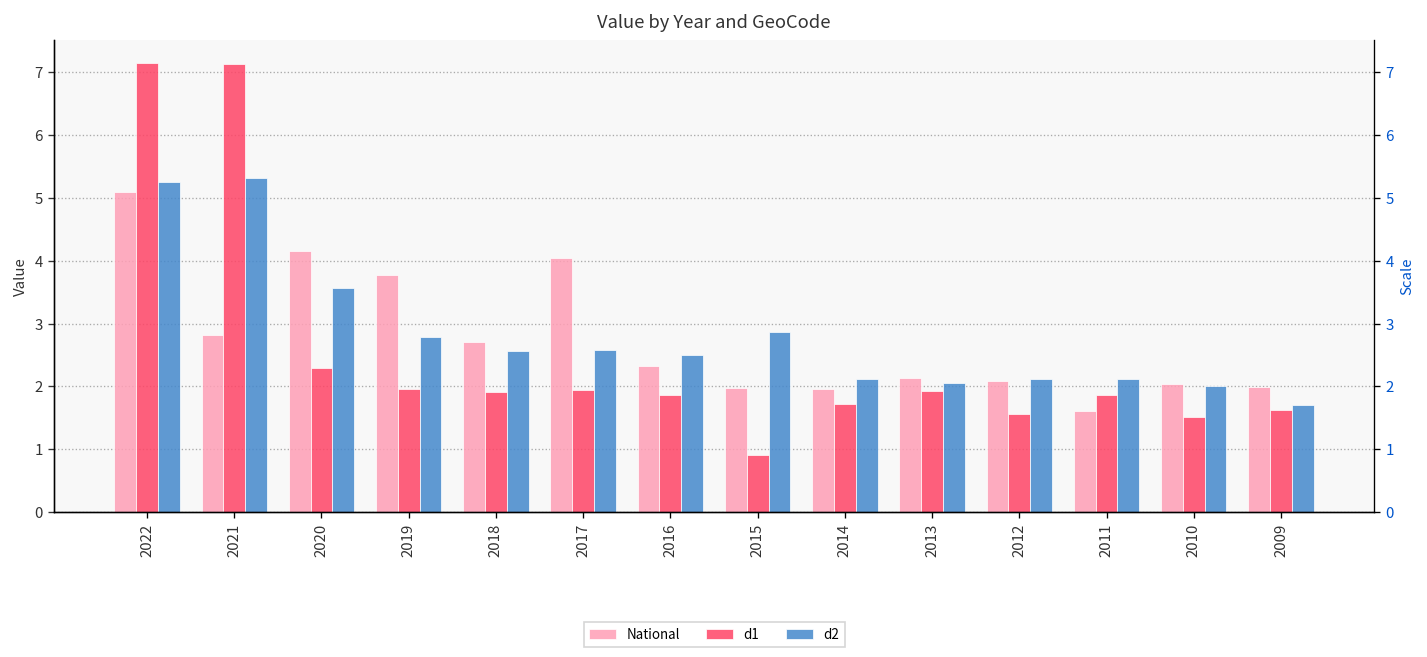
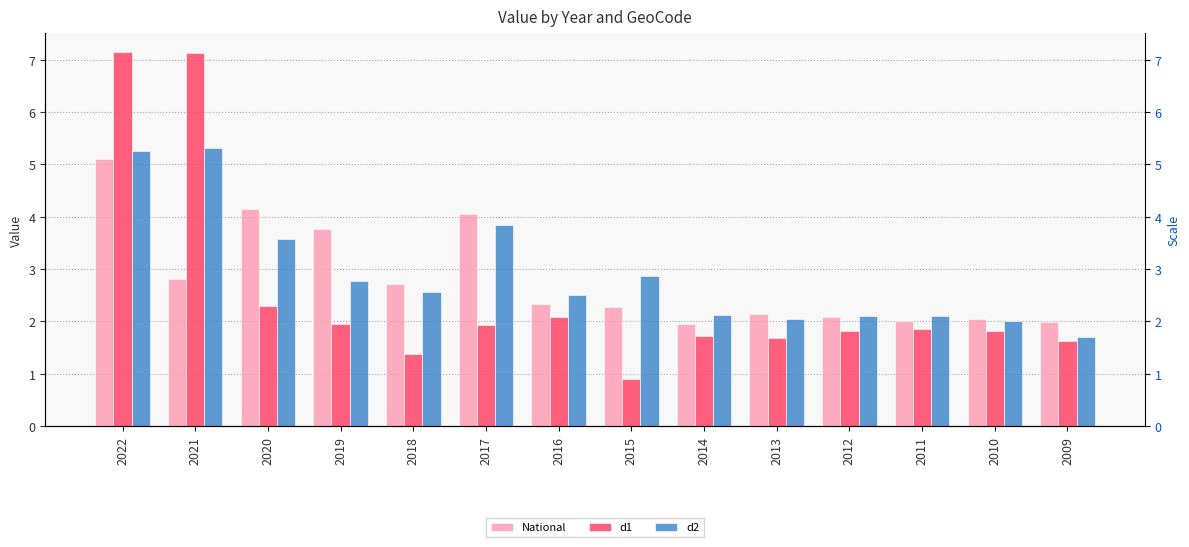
d1, 2018: 1.9 -> 1.4
d2, 2017: 2.6 -> 3.9
d1, 2016: 1.9 -> 2.1
National, 2015: 2.0 -> 2.3
d1, 2013: 1.9 -> 1.7
d1, 2012: 1.6 -> 1.8
National, 2011: 1.6 -> 2.0
d1, 2010: 1.5 -> 1.8
